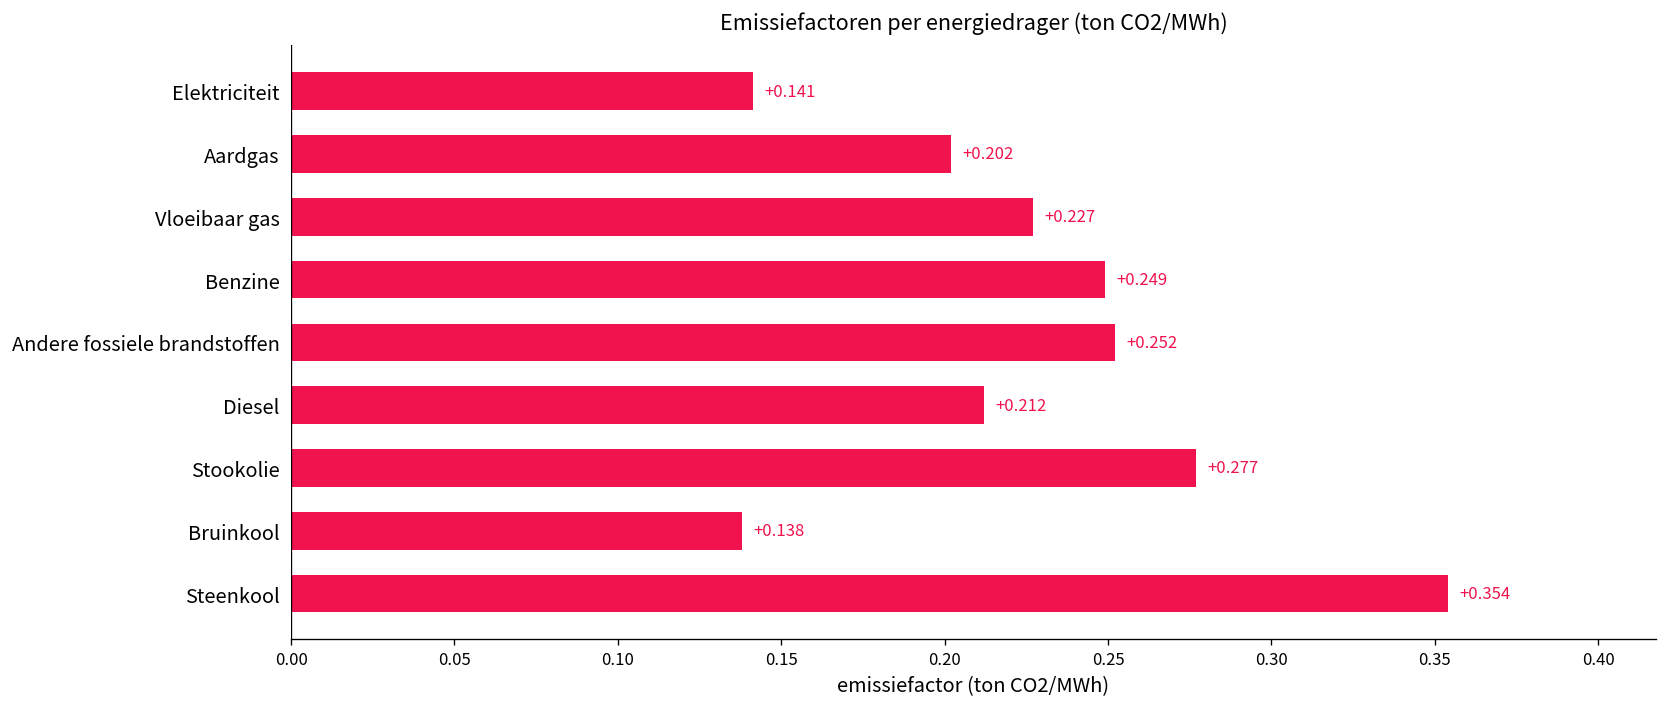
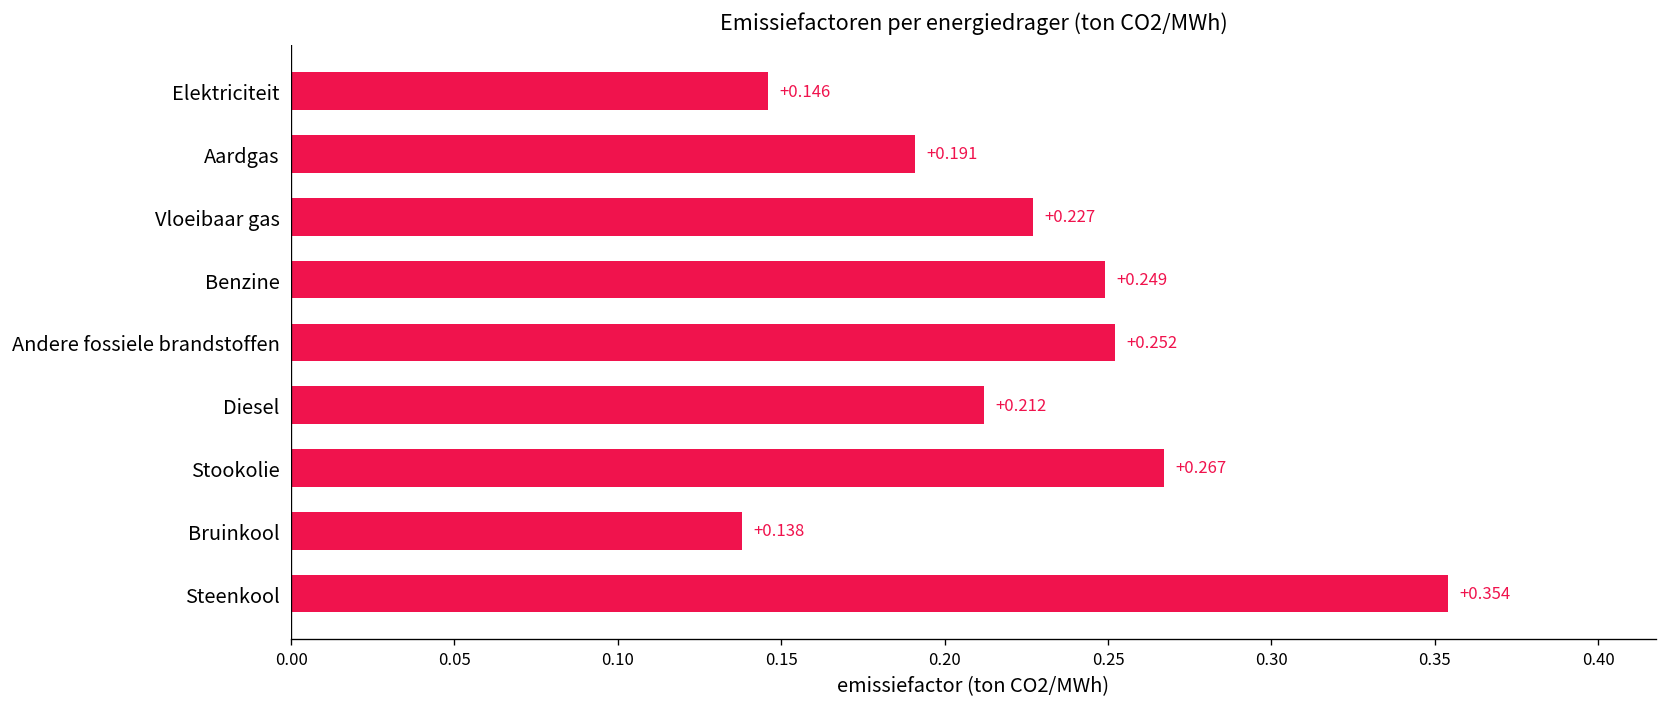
Elektriciteit: +0.141 -> +0.146
Aardgas: +0.202 -> +0.191
Stookolie: +0.277 -> +0.267
